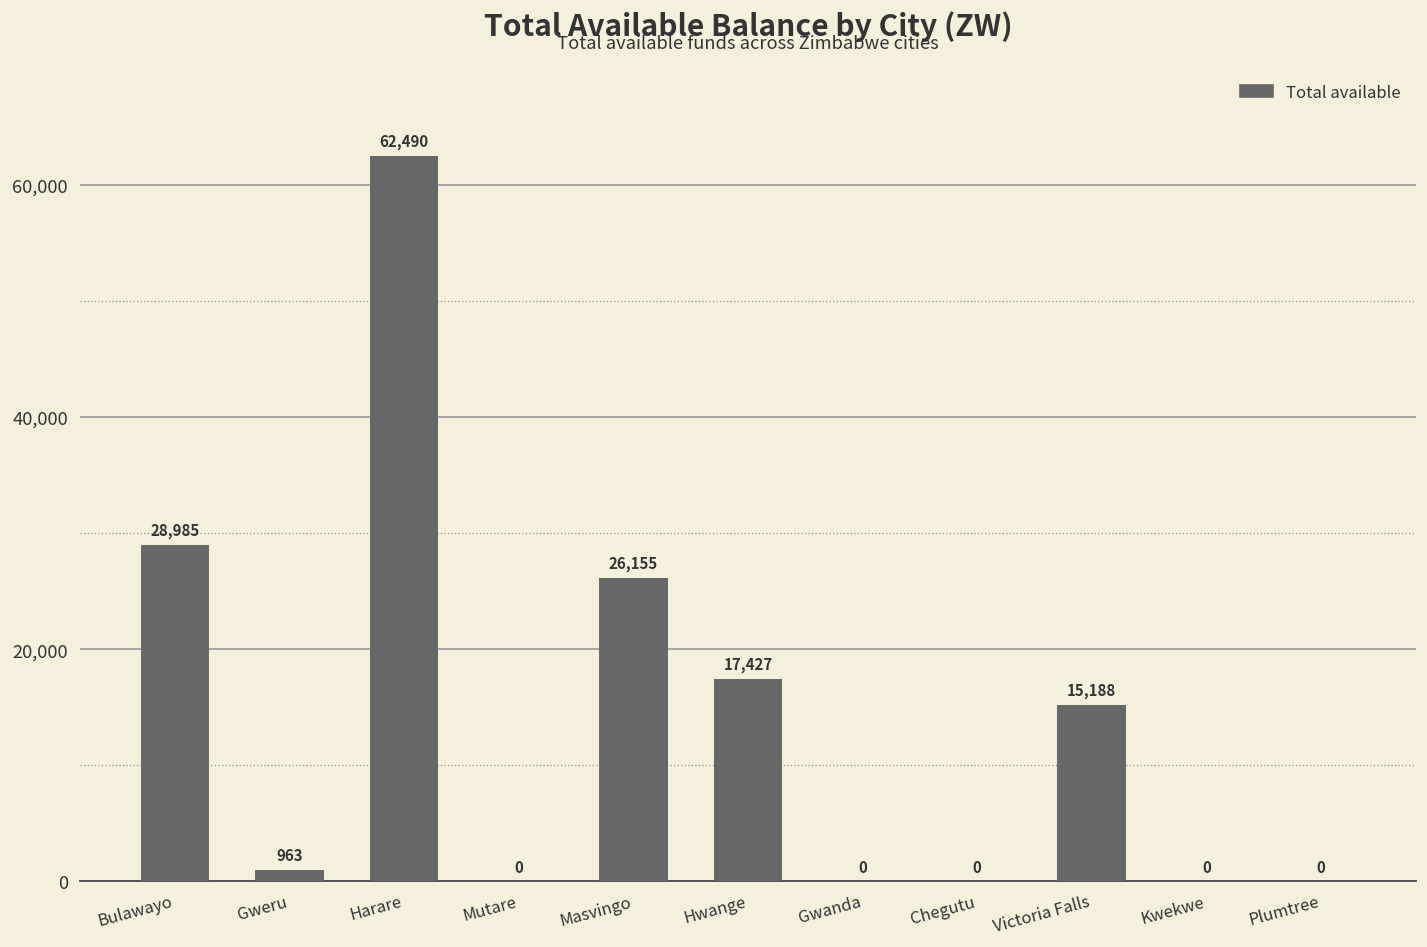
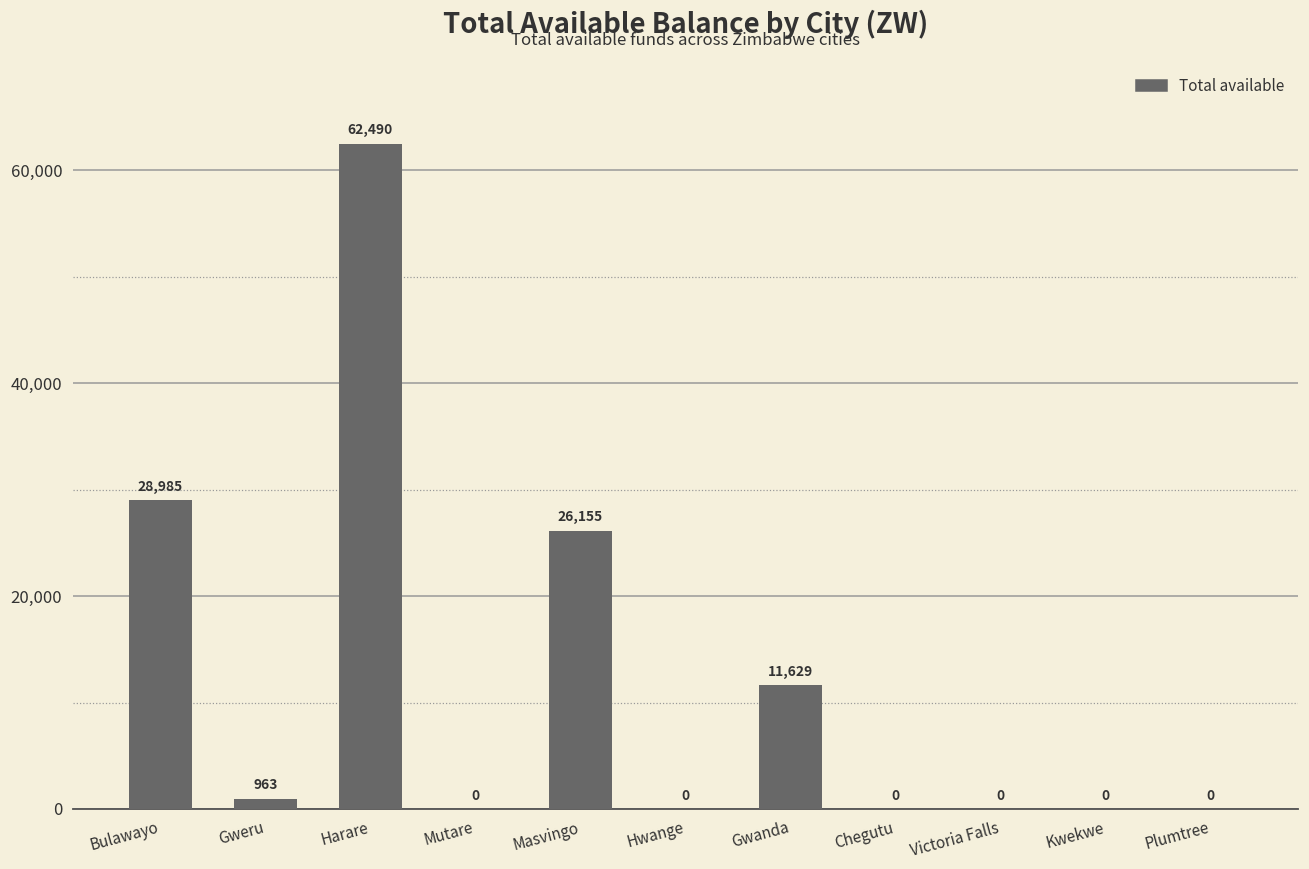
Hwange: 17,427 -> 0
Gwanda: 0 -> 11,629
Victoria Falls: 15,188 -> 0
